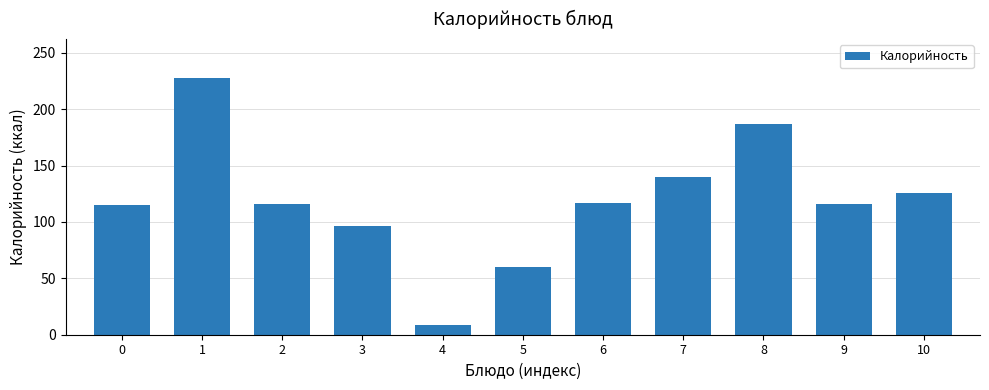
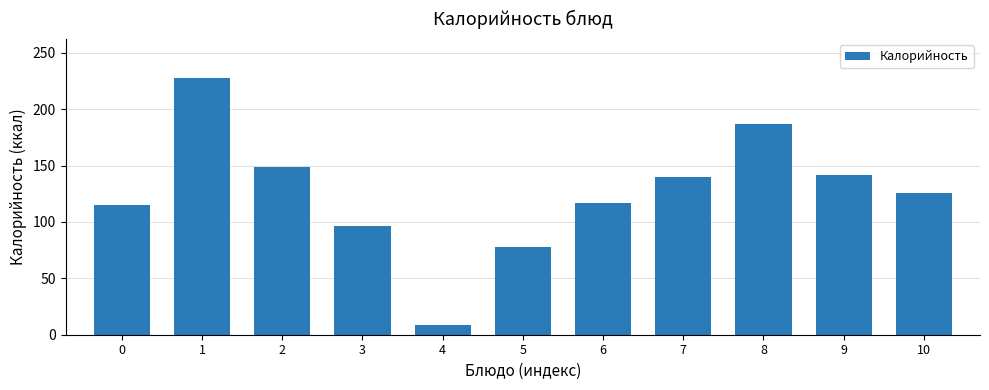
2: 116 -> 149
5: 60 -> 78
9: 116 -> 142
